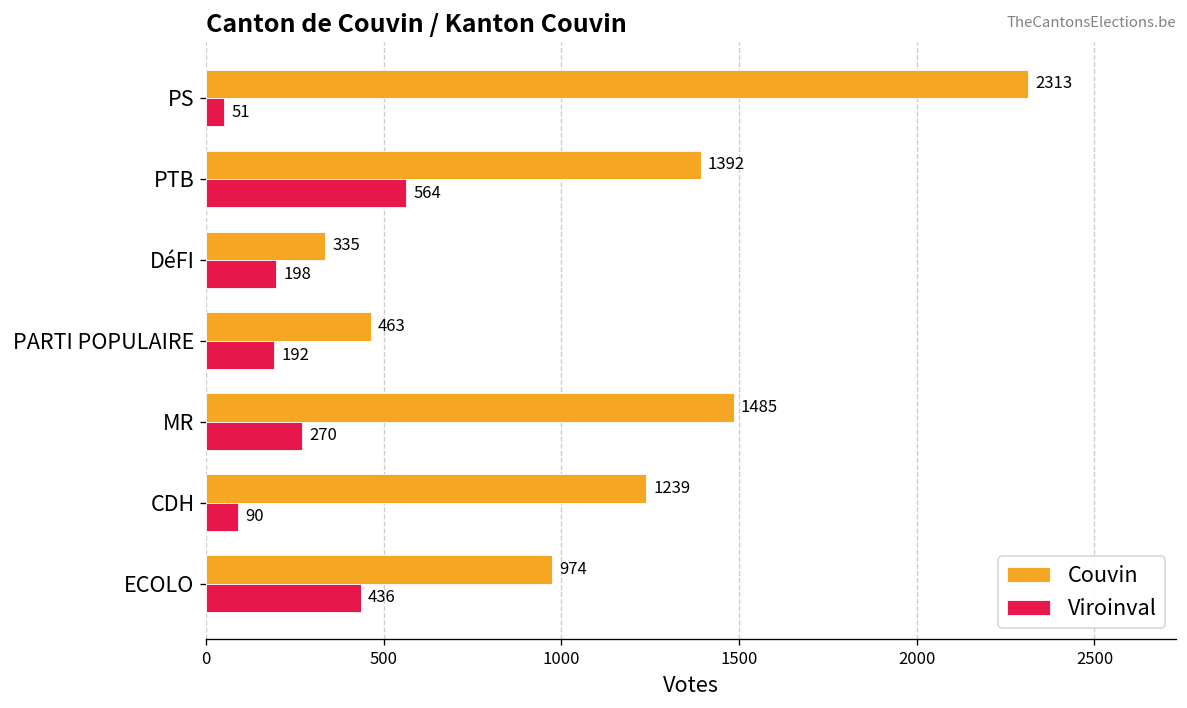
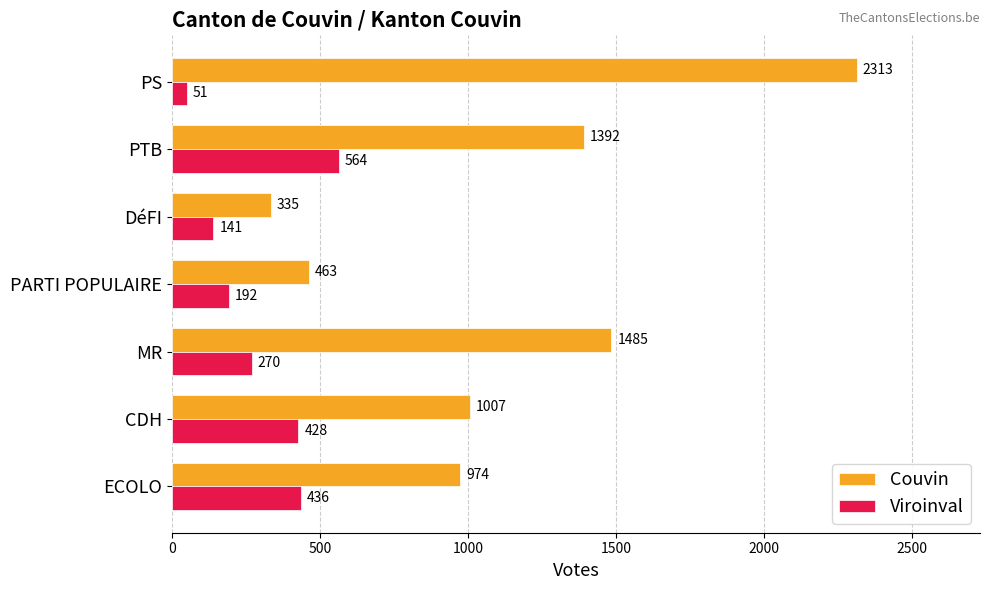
Viroinval, DéFI: 198 -> 141
Couvin, CDH: 1239 -> 1007
Viroinval, CDH: 90 -> 428
